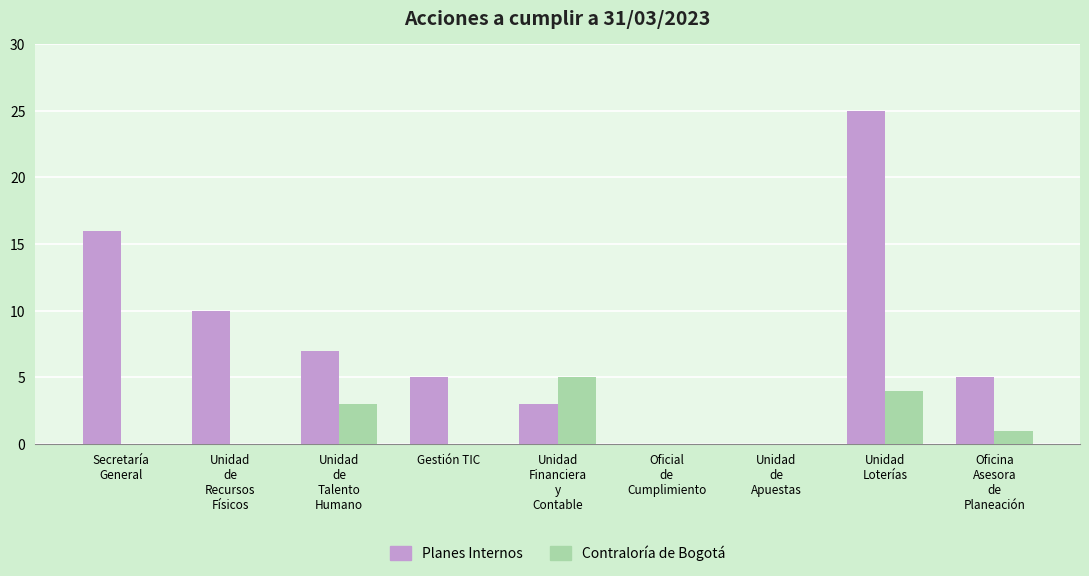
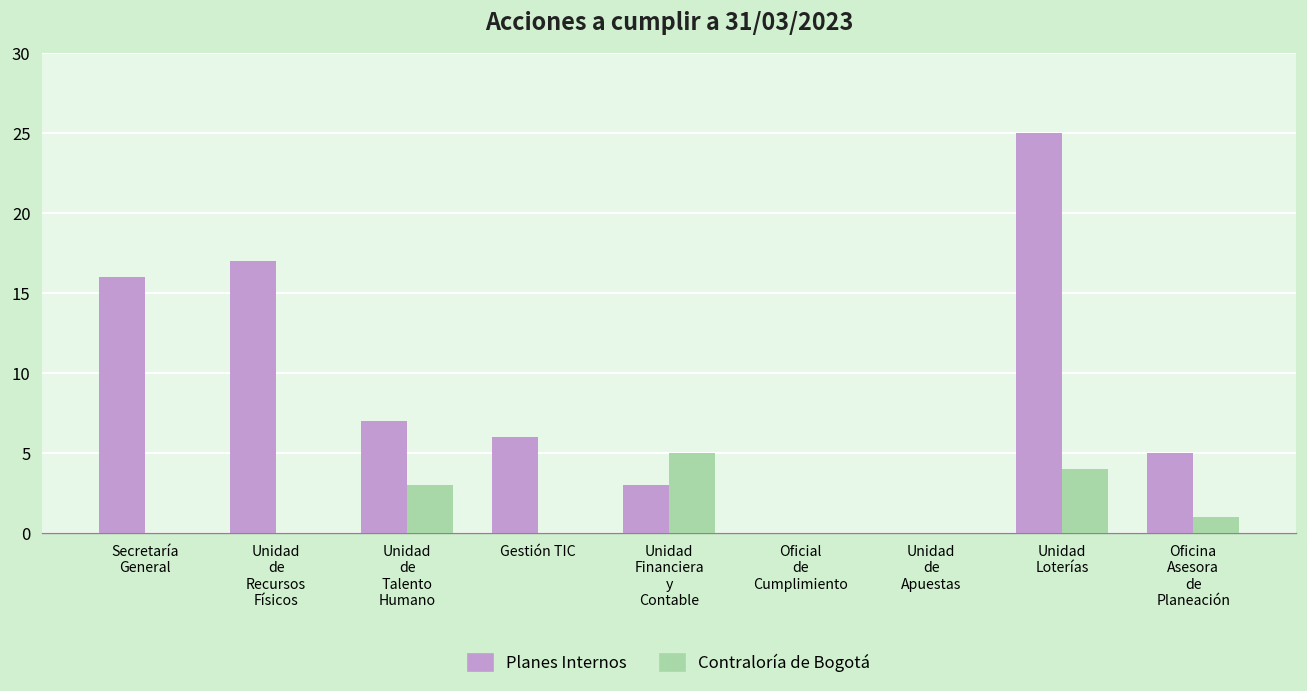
Planes Internos, Unidad de Recursos Físicos: 10 -> 17
Planes Internos, Gestión TIC: 5 -> 6
